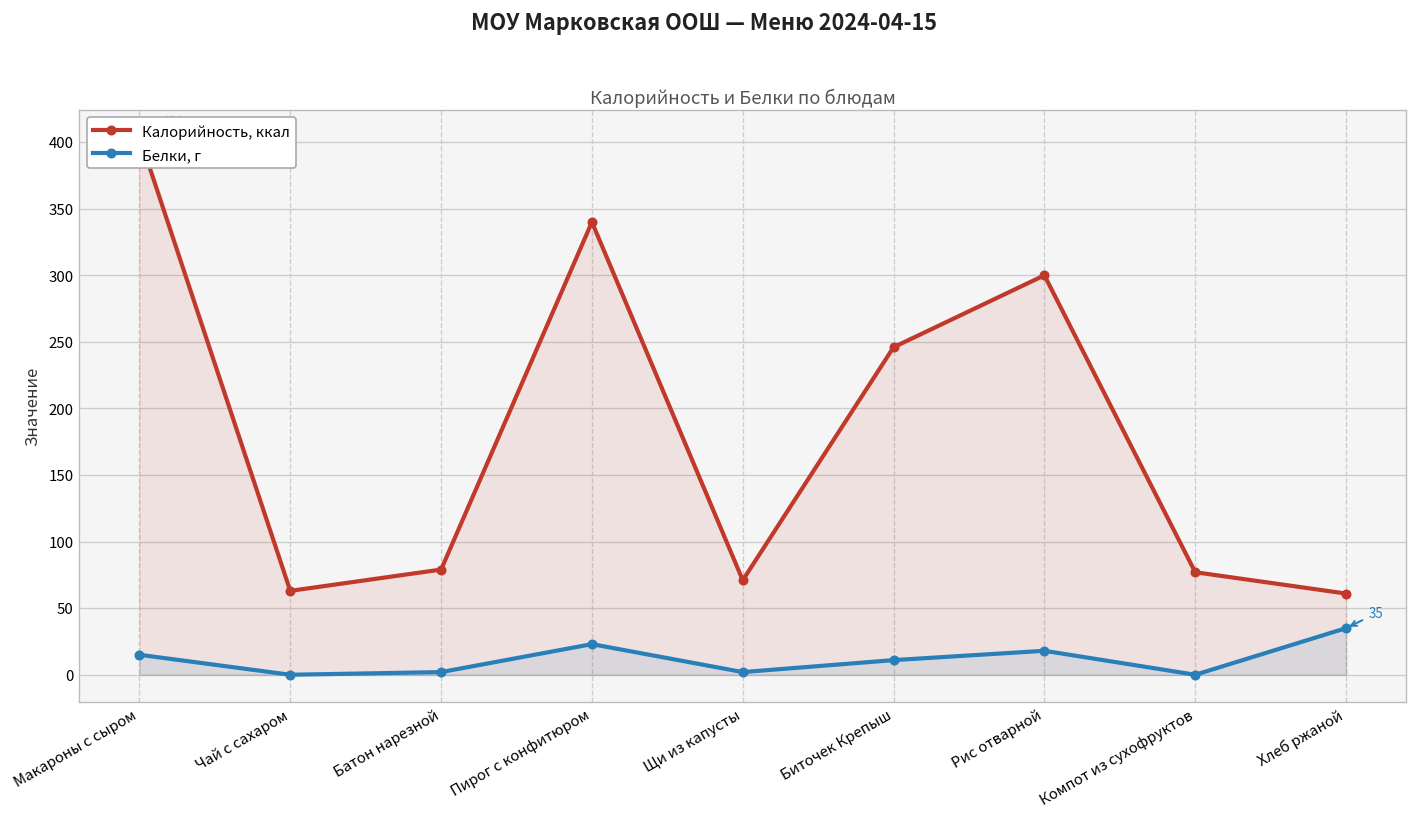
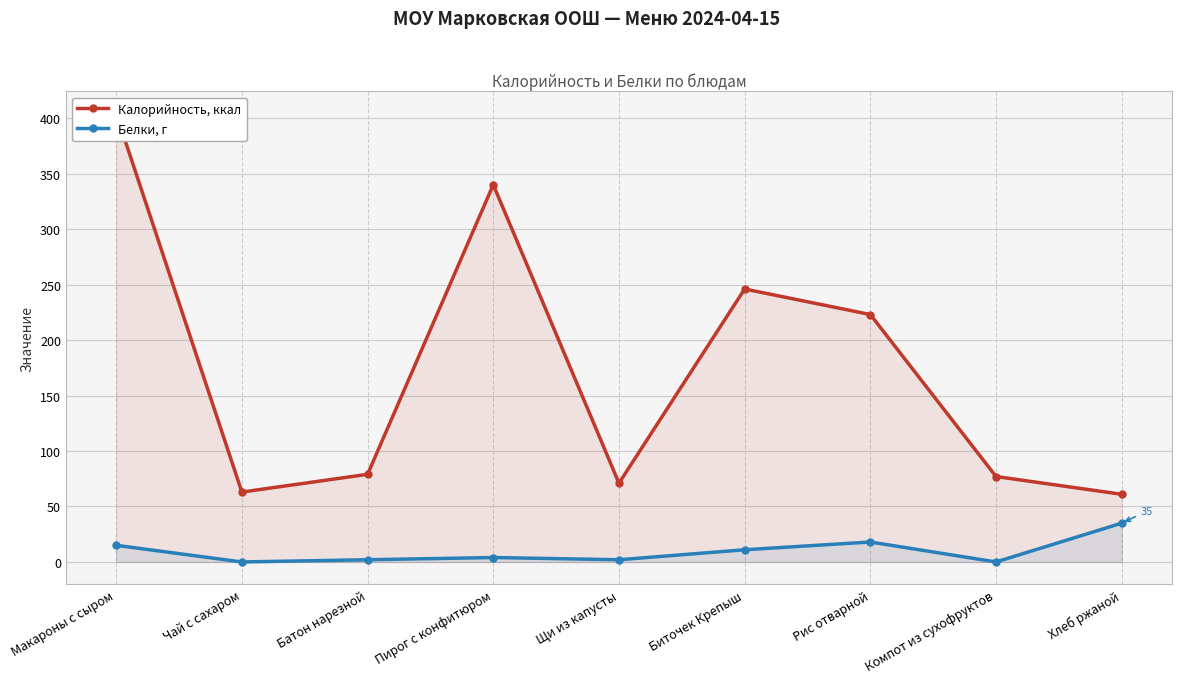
Белки, г, Пирог с конфитюром: 23 -> 4
Калорийность, ккал, Рис отварной: 300 -> 223
